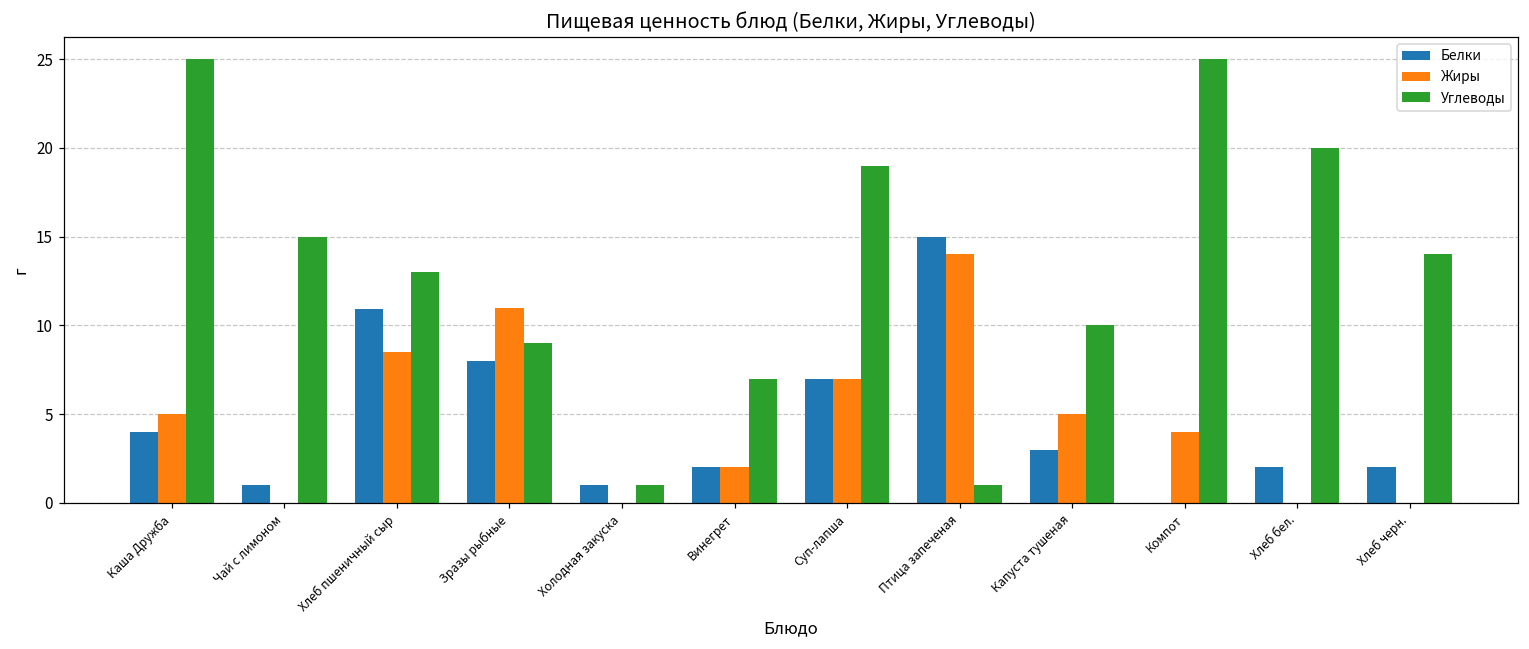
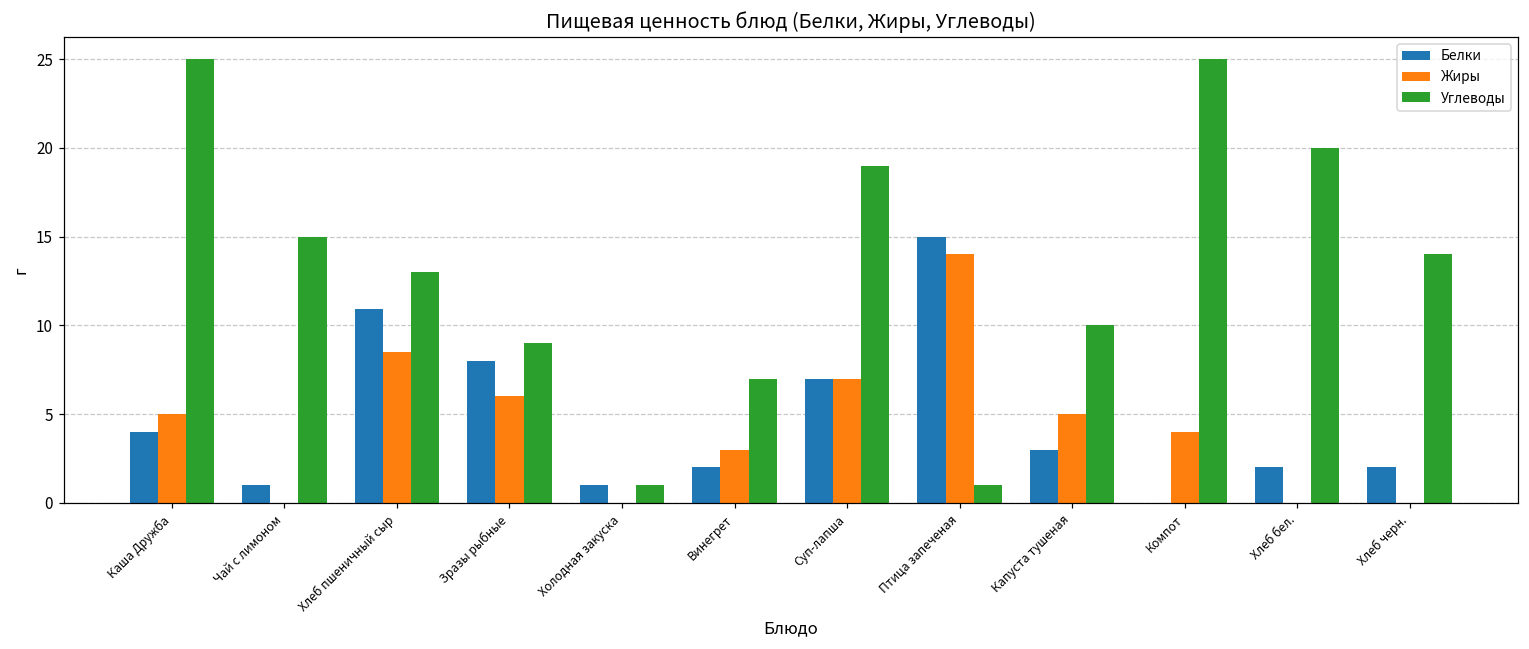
Жиры, Зразы рыбные: 11 -> 6
Жиры, Винегрет: 2 -> 3
